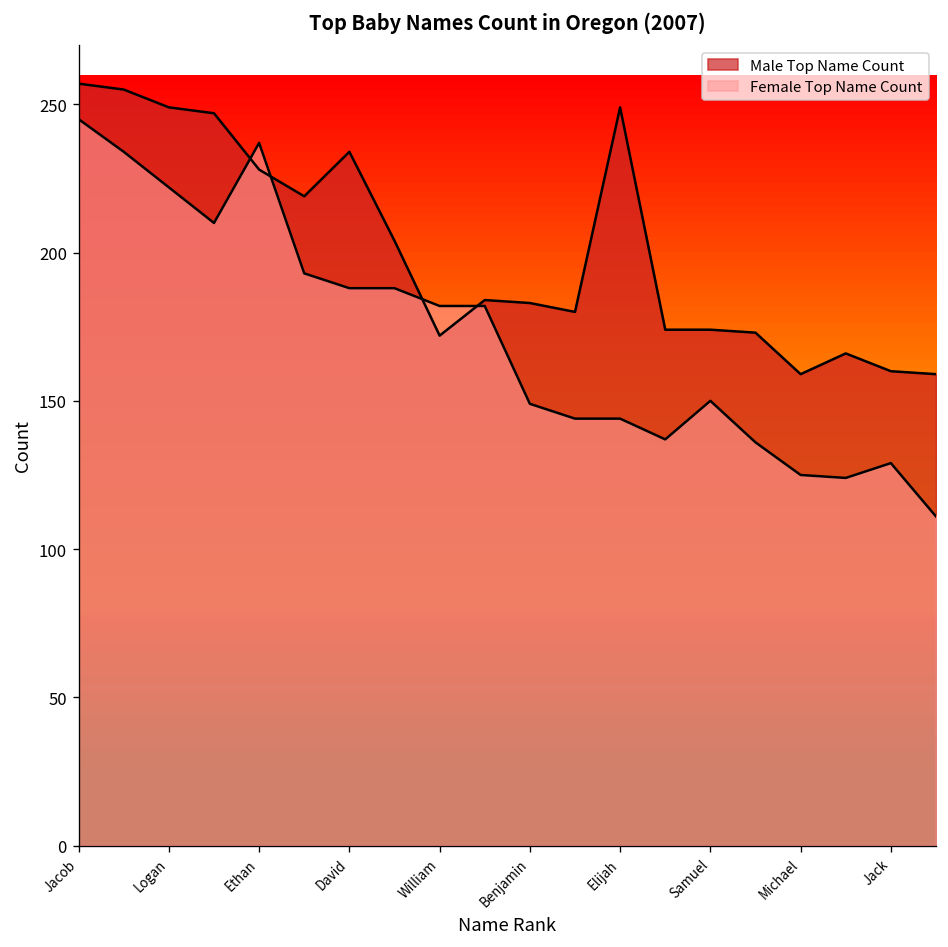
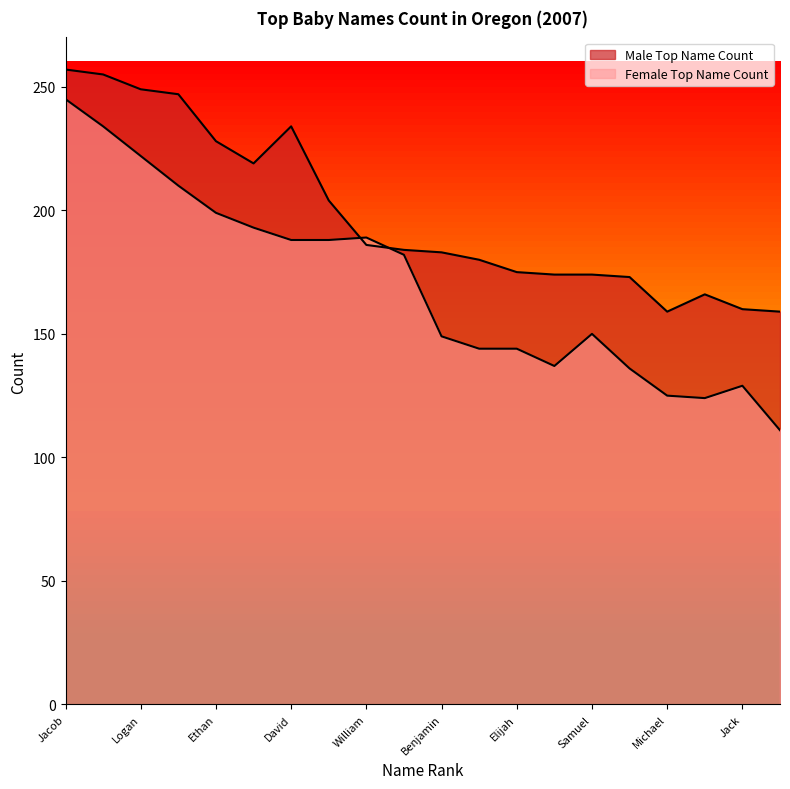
Female Top Name Count, Ethan: 237 -> 199
Male Top Name Count, William: 172 -> 186
Female Top Name Count, William: 182 -> 189
Male Top Name Count, Elijah: 249 -> 175
